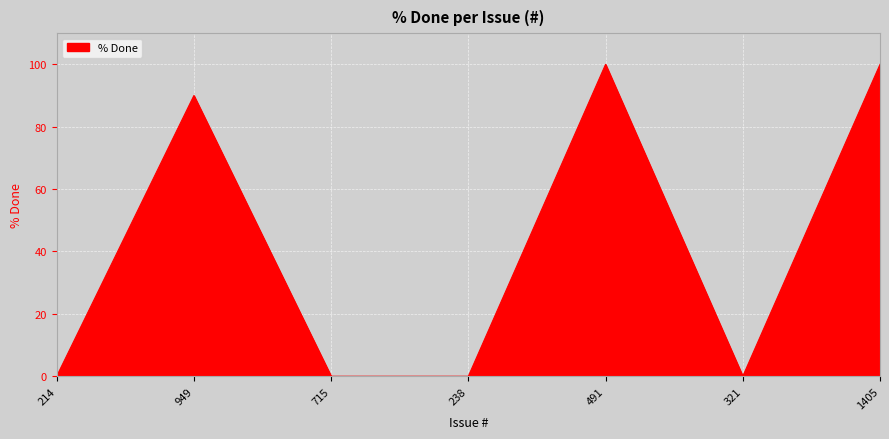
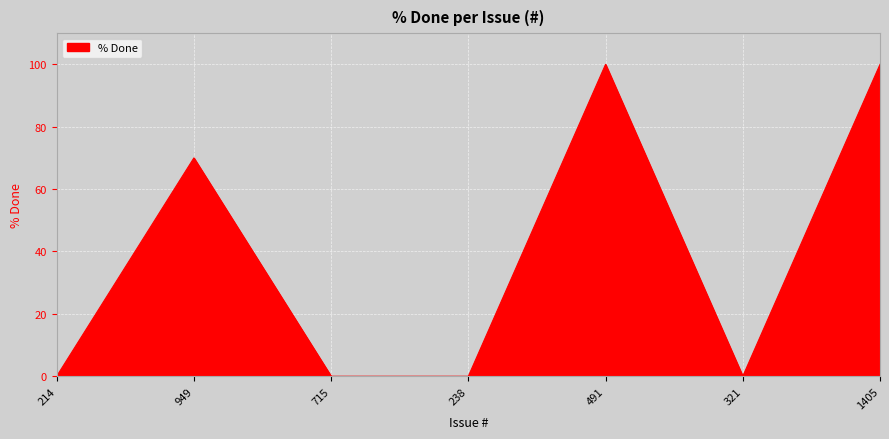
949: 90 -> 70
